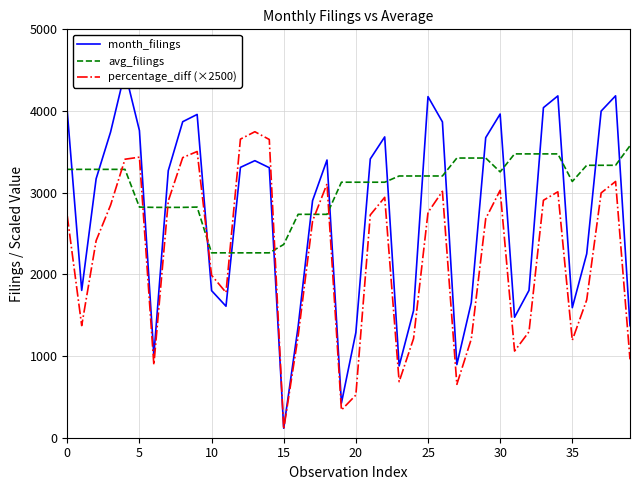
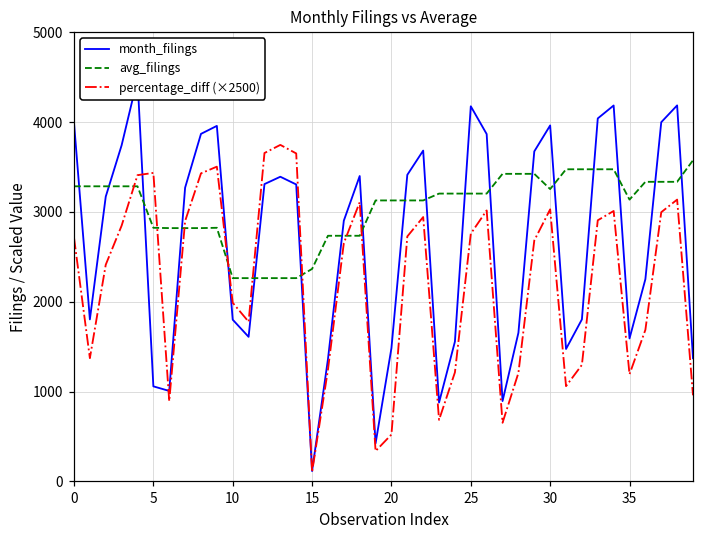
month_filings, 5: 3800 -> 1100
month_filings, 20: 1300 -> 1500
